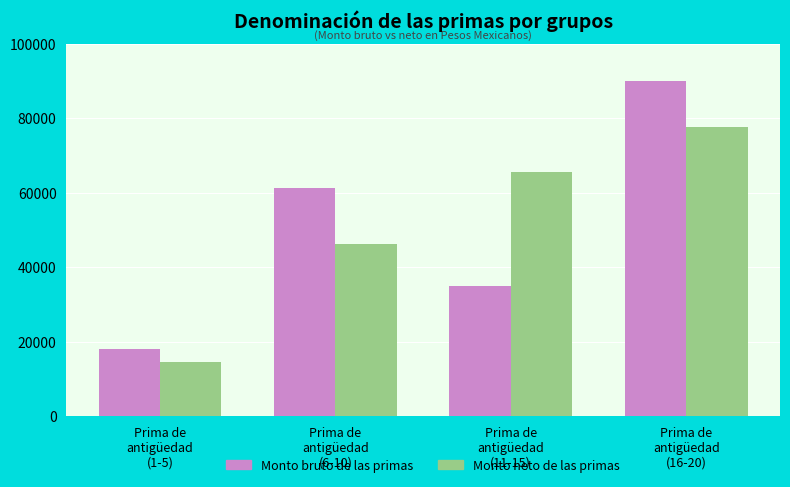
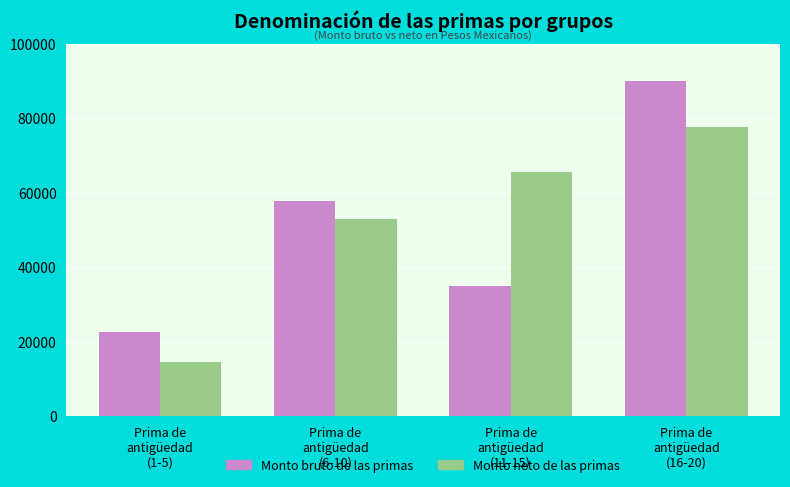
Monto bruto de las primas, Prima de antigüedad (1-5): 18000 -> 23000
Monto bruto de las primas, Prima de antigüedad (6-10): 61000 -> 58000
Monto neto de las primas, Prima de antigüedad (6-10): 46000 -> 53000
